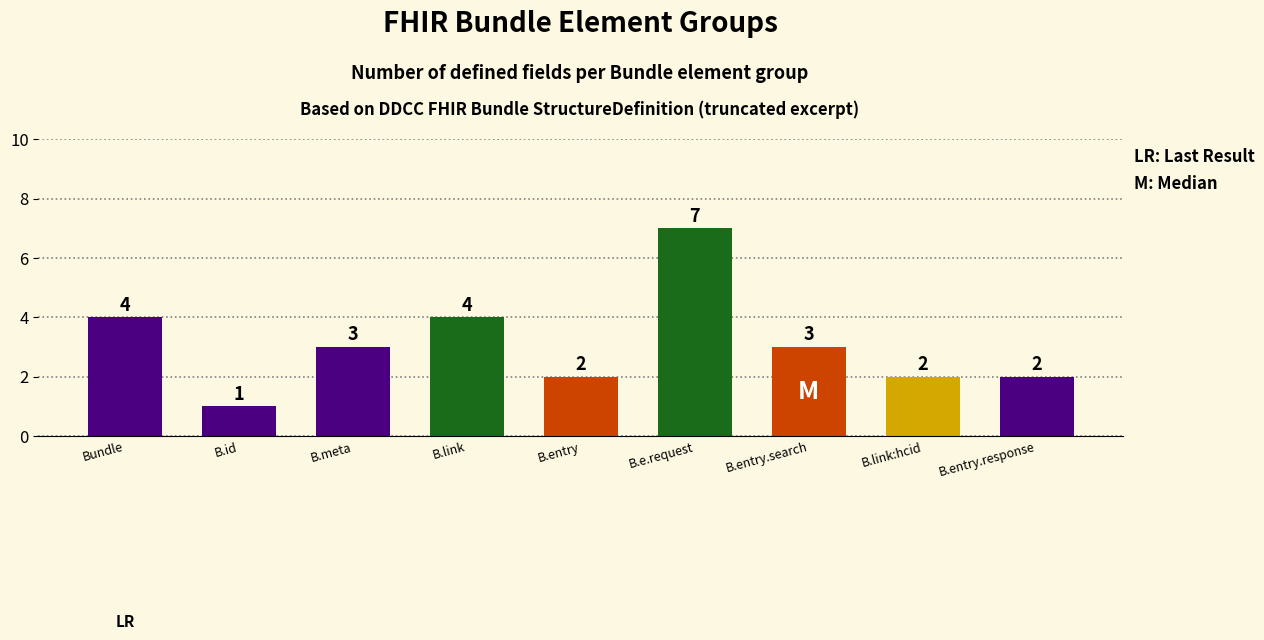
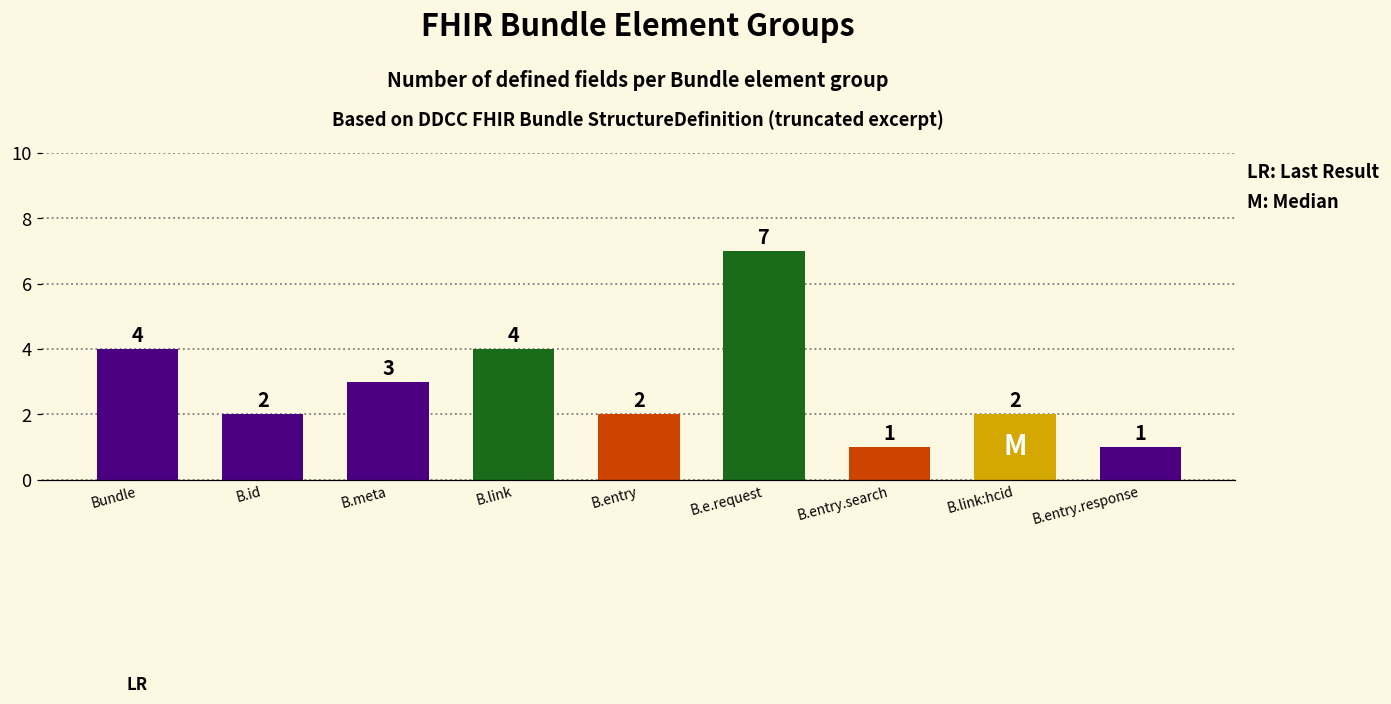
B.id: 1 -> 2
B.entry.search: 3 -> 1
B.entry.response: 2 -> 1
